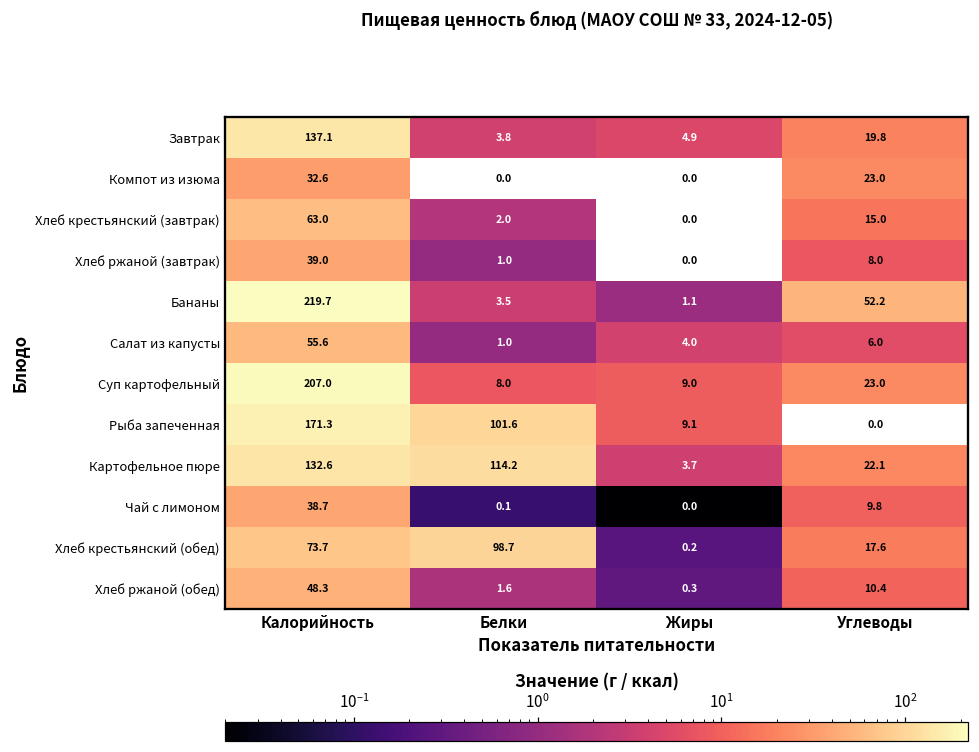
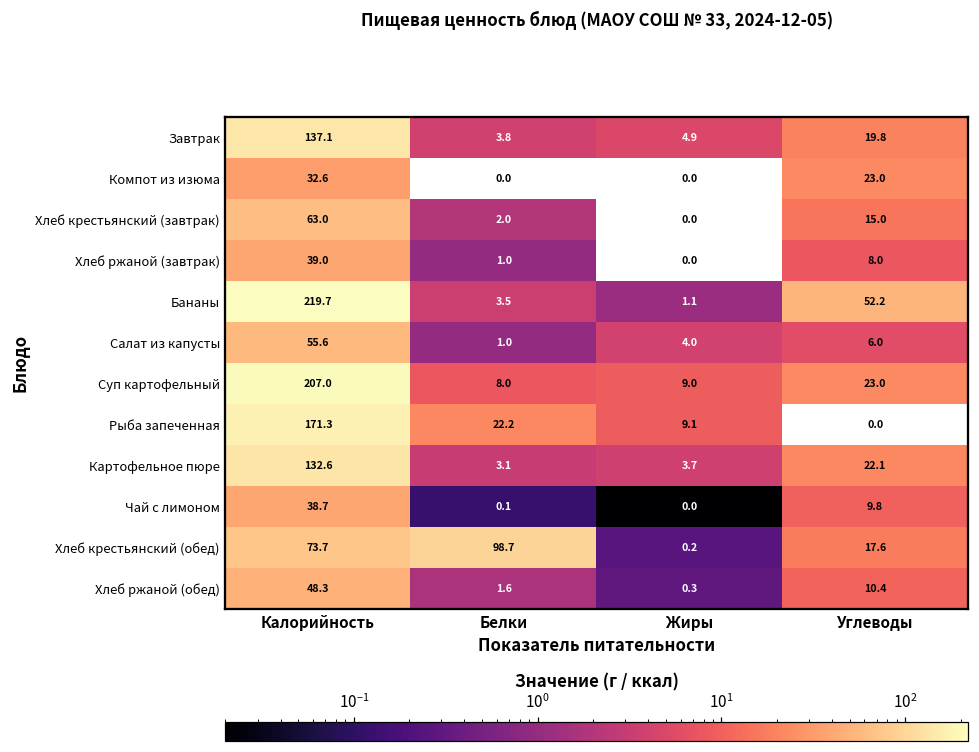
Рыба запеченная, Белки: 101.6 -> 22.2
Картофельное пюре, Белки: 114.2 -> 3.1
